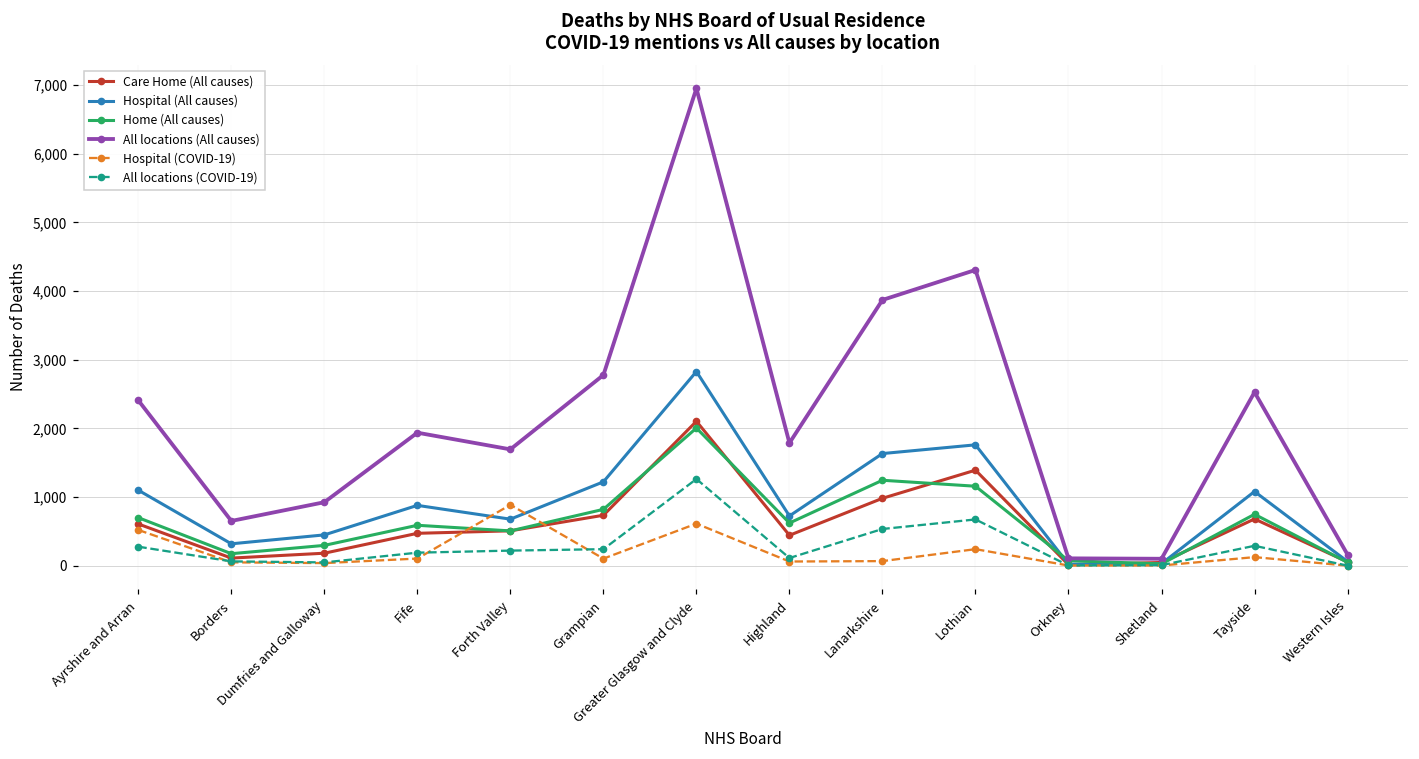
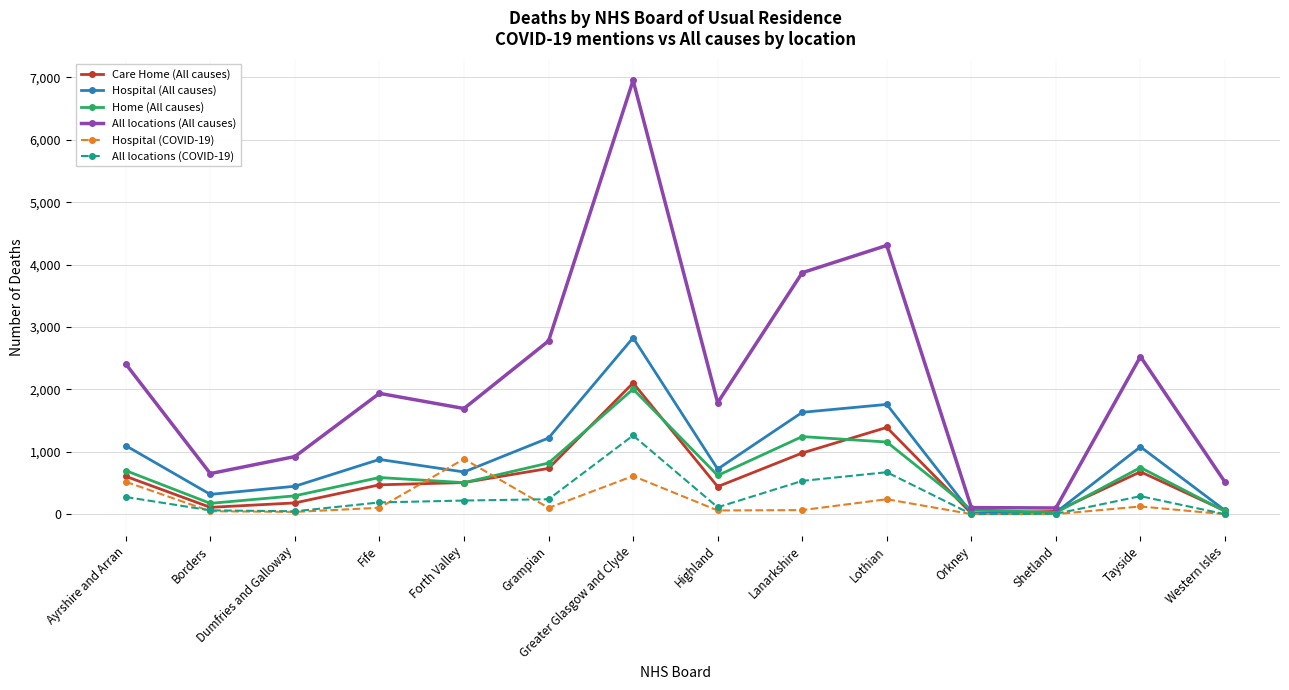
All locations (All causes), Western Isles: 200 -> 500
